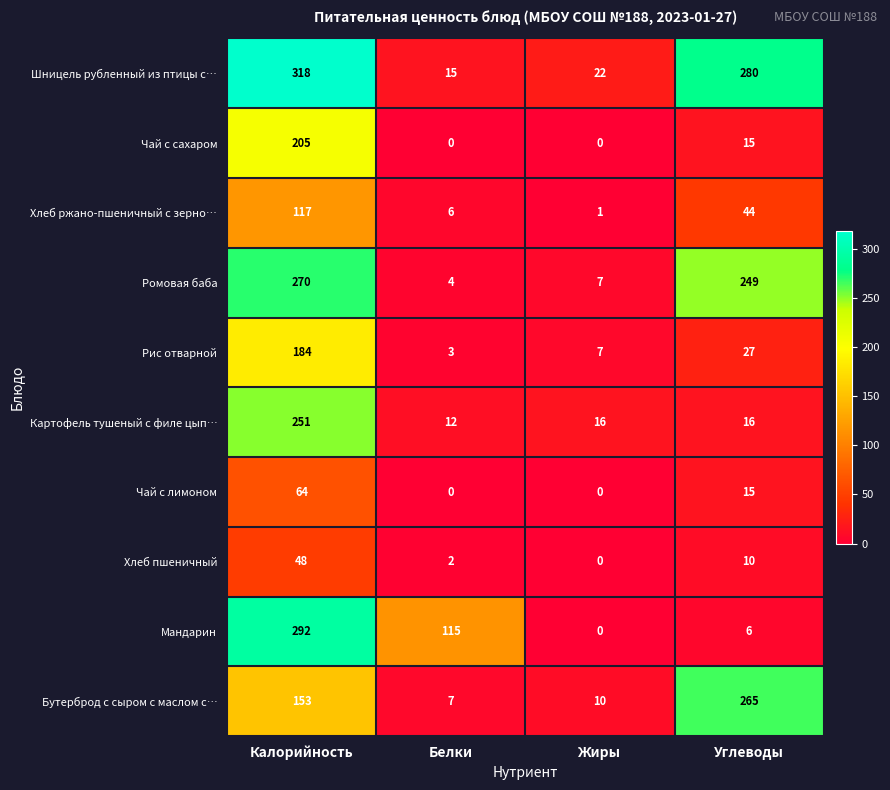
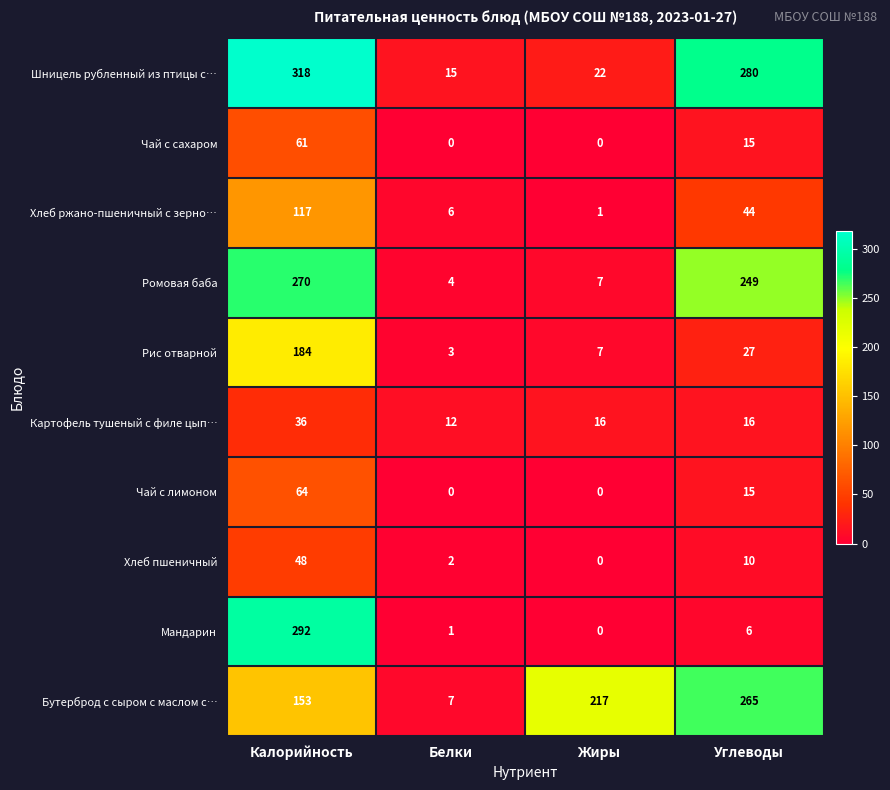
Чай с сахаром, Калорийность: 205 -> 61
Картофель тушеный с филе цып…, Калорийность: 251 -> 36
Мандарин, Белки: 115 -> 1
Бутерброд с сыром с маслом с…, Жиры: 10 -> 217
